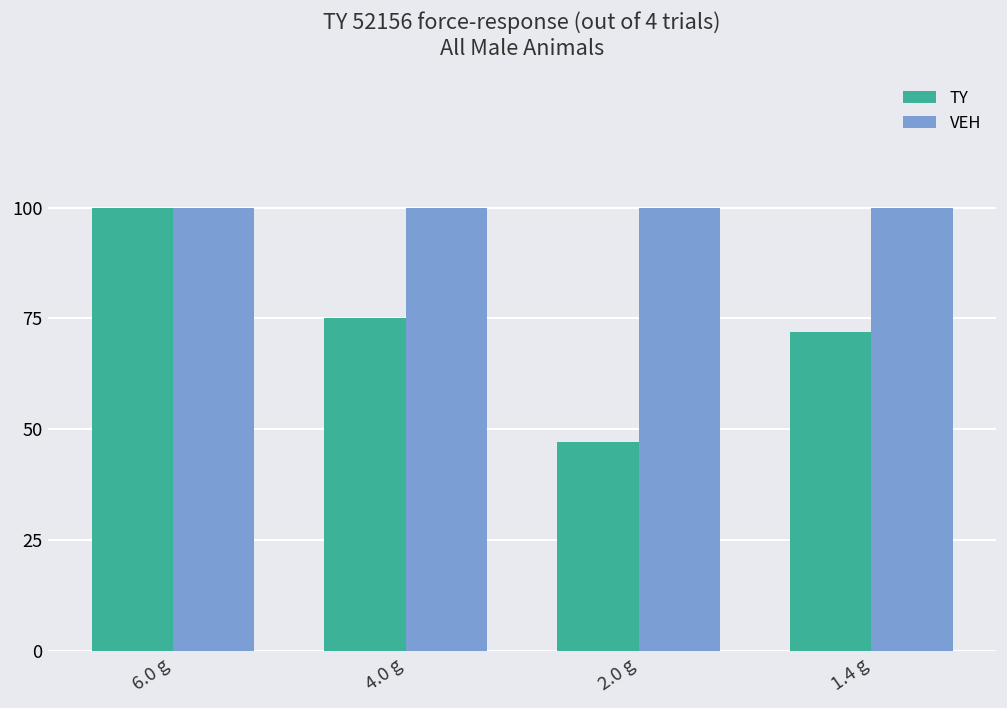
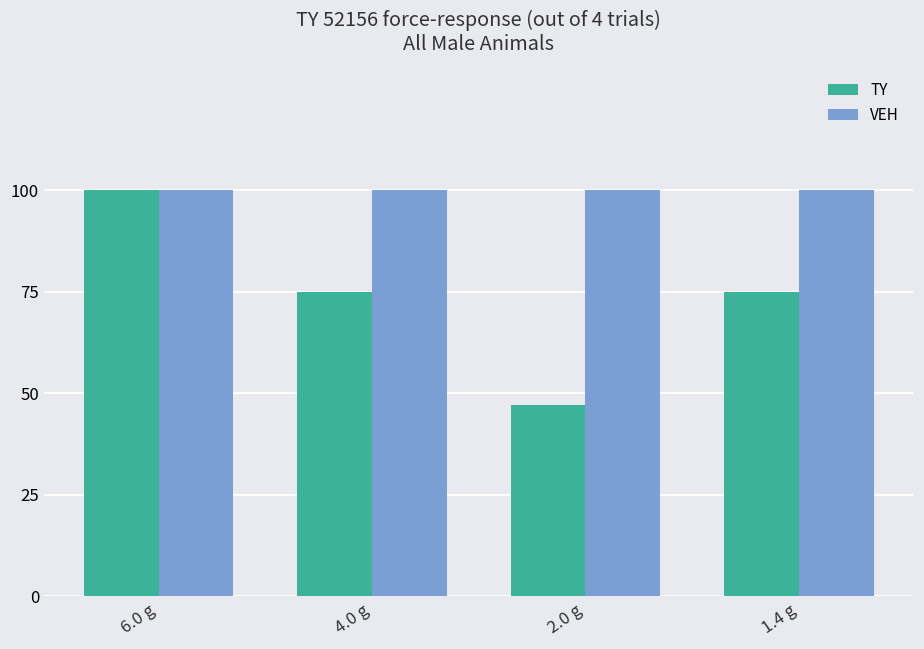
TY, 1.4 g: 72 -> 75
